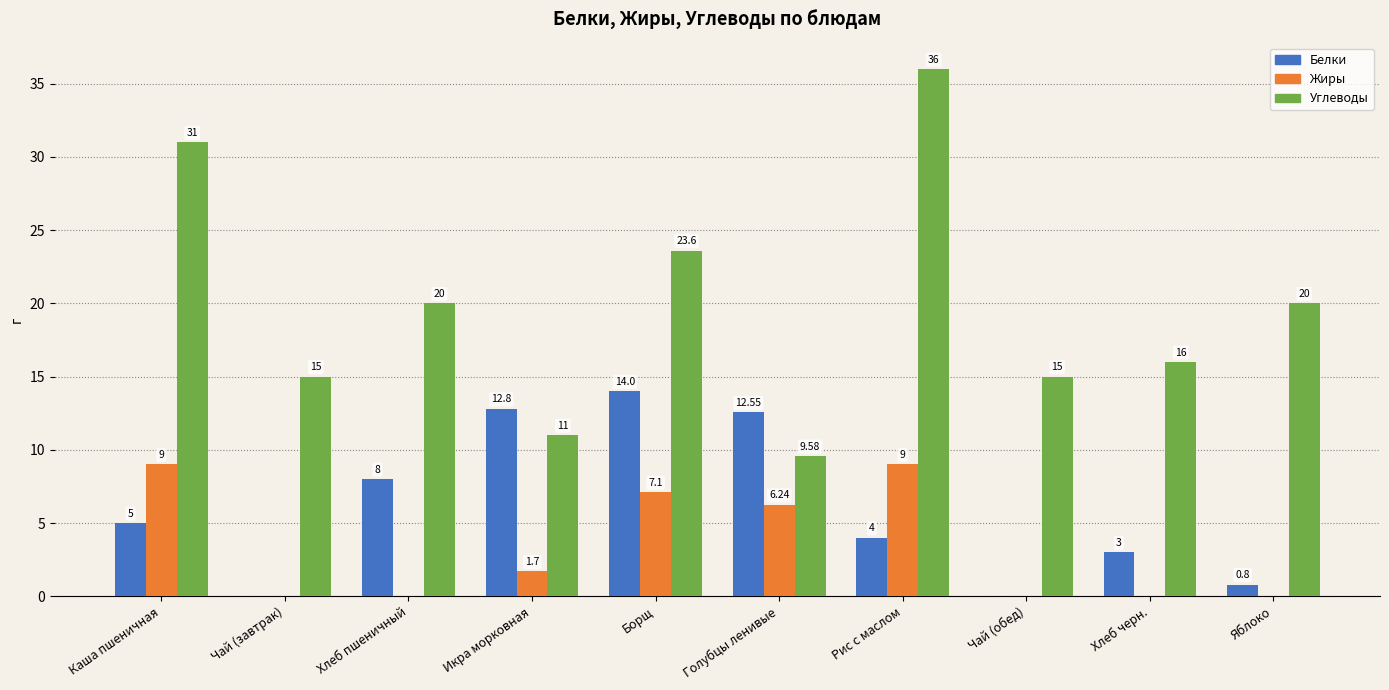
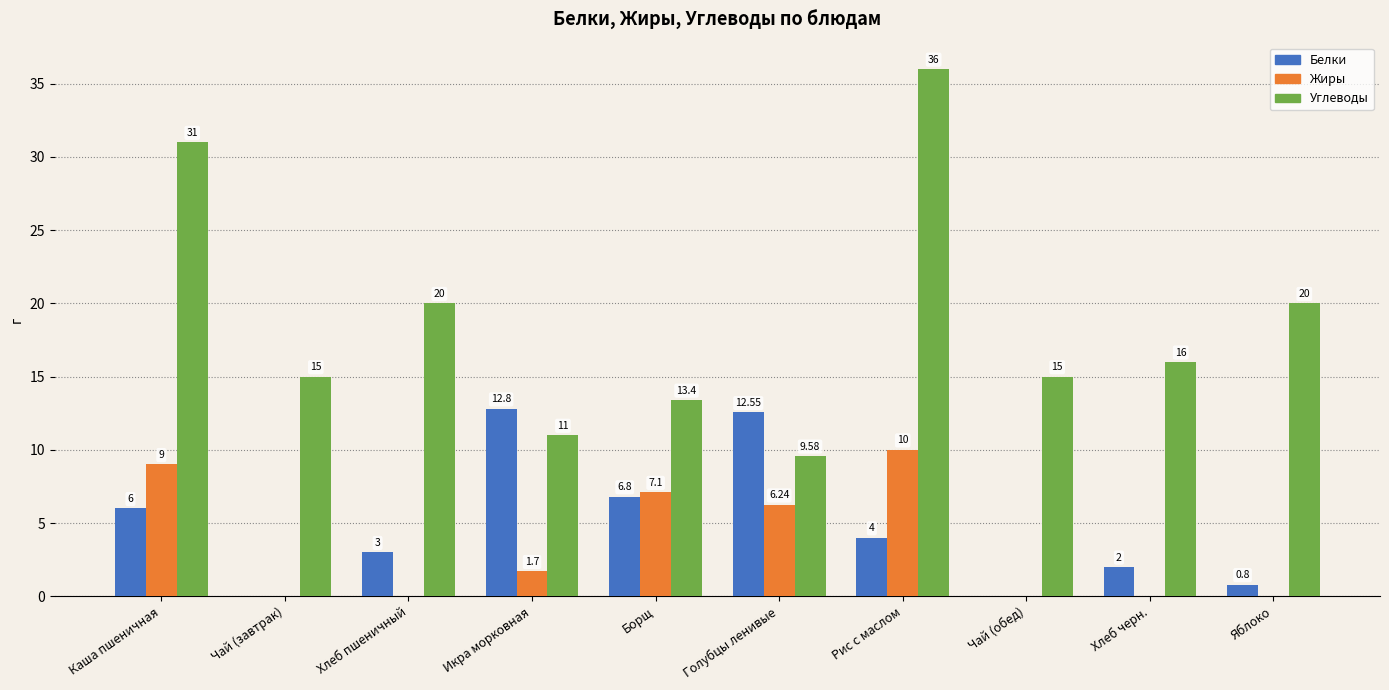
Белки, Каша пшеничная: 5 -> 6
Белки, Хлеб пшеничный: 8 -> 3
Белки, Борщ: 14.0 -> 6.8
Углеводы, Борщ: 23.6 -> 13.4
Жиры, Рис с маслом: 9 -> 10
Белки, Хлеб черн.: 3 -> 2
